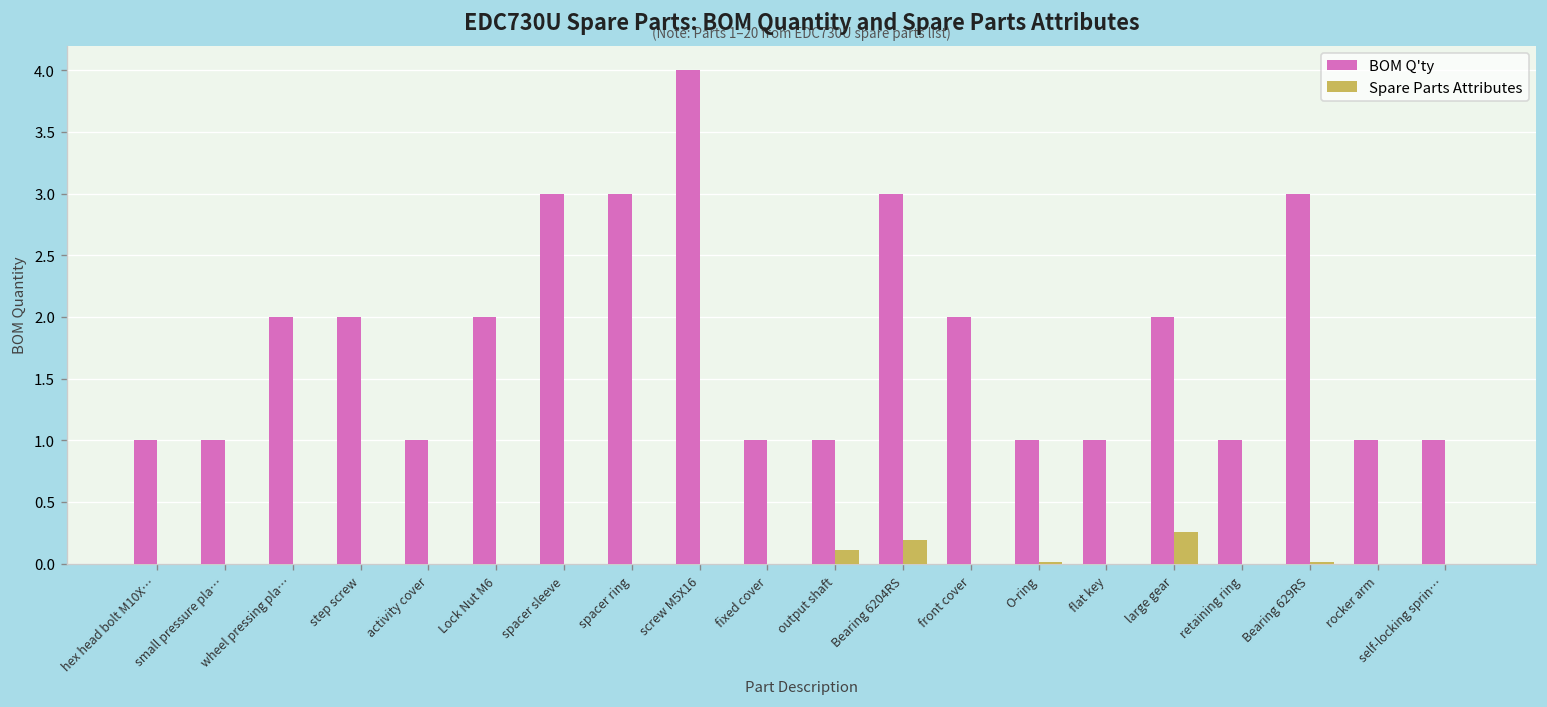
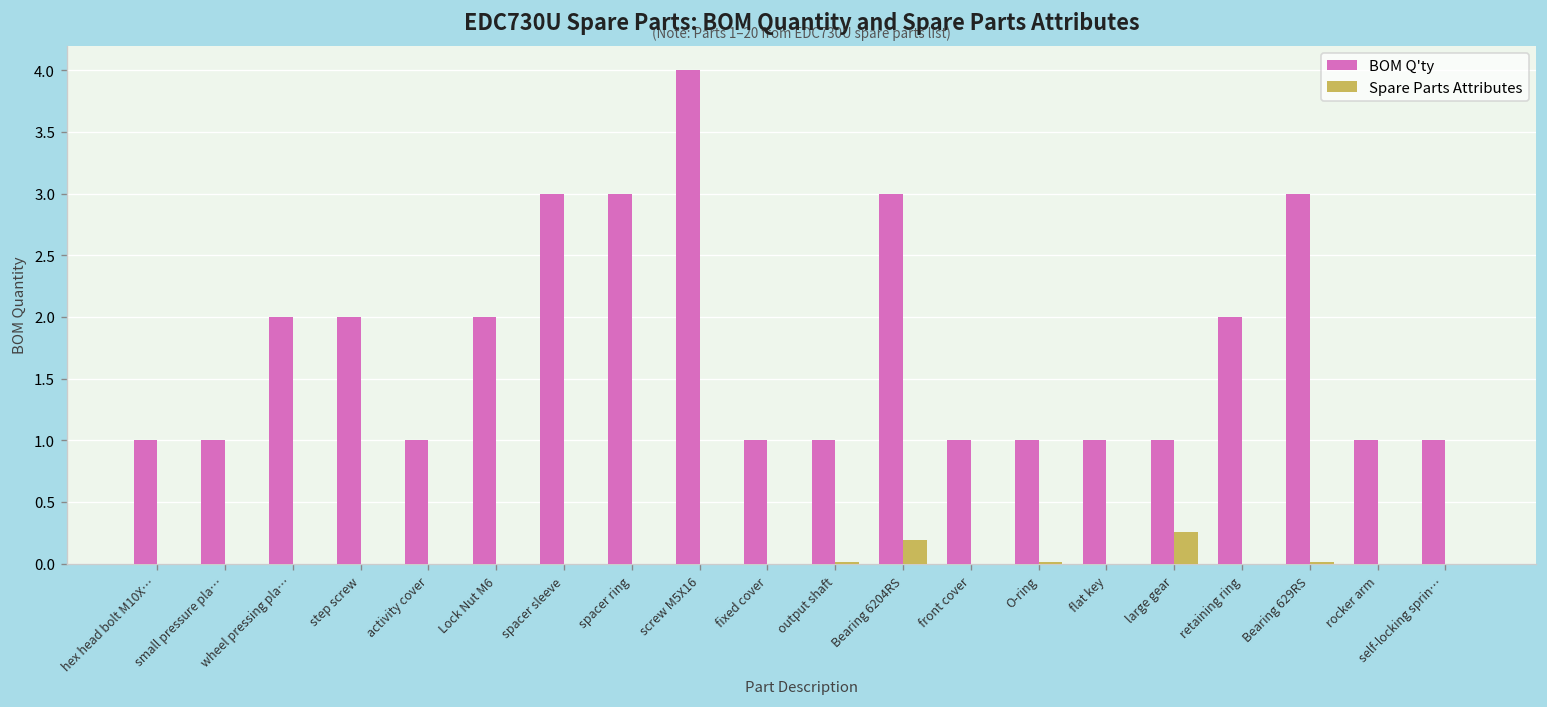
Spare Parts Attributes, output shaft: 0.11 -> 0.01
BOM Q'ty, front cover: 2 -> 1
BOM Q'ty, large gear: 2 -> 1
BOM Q'ty, retaining ring: 1 -> 2
